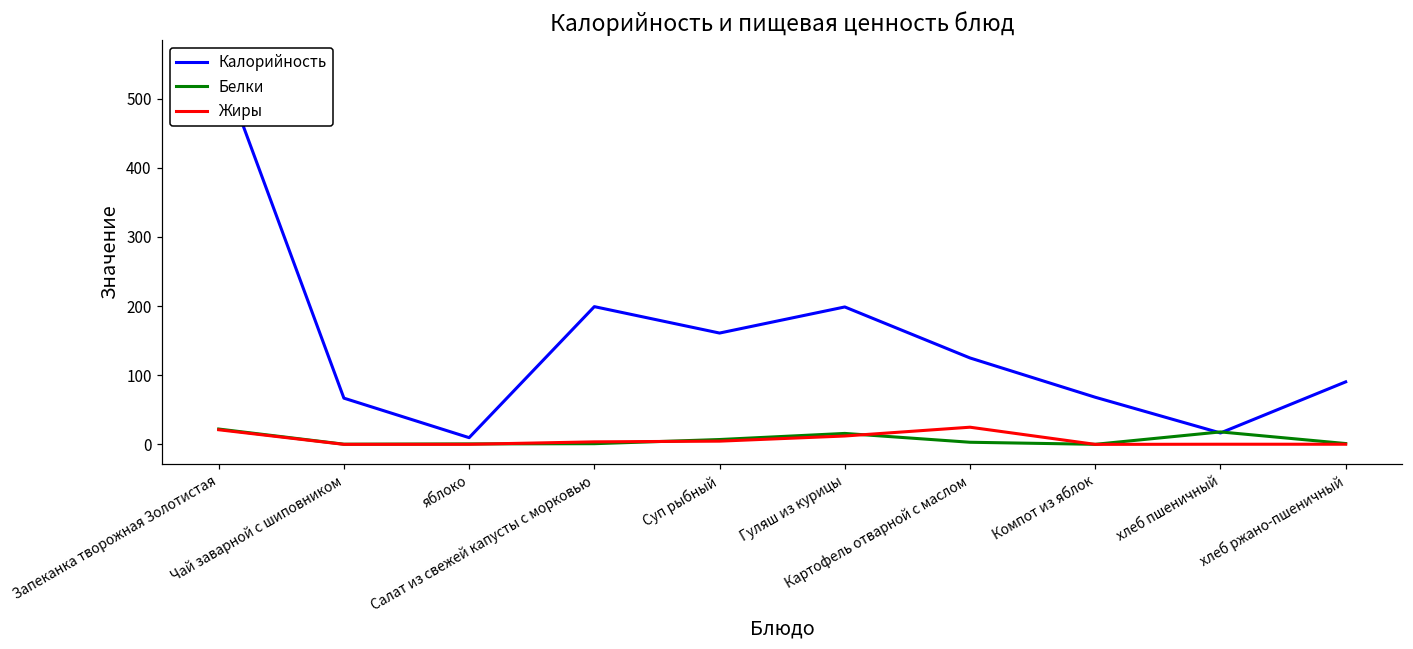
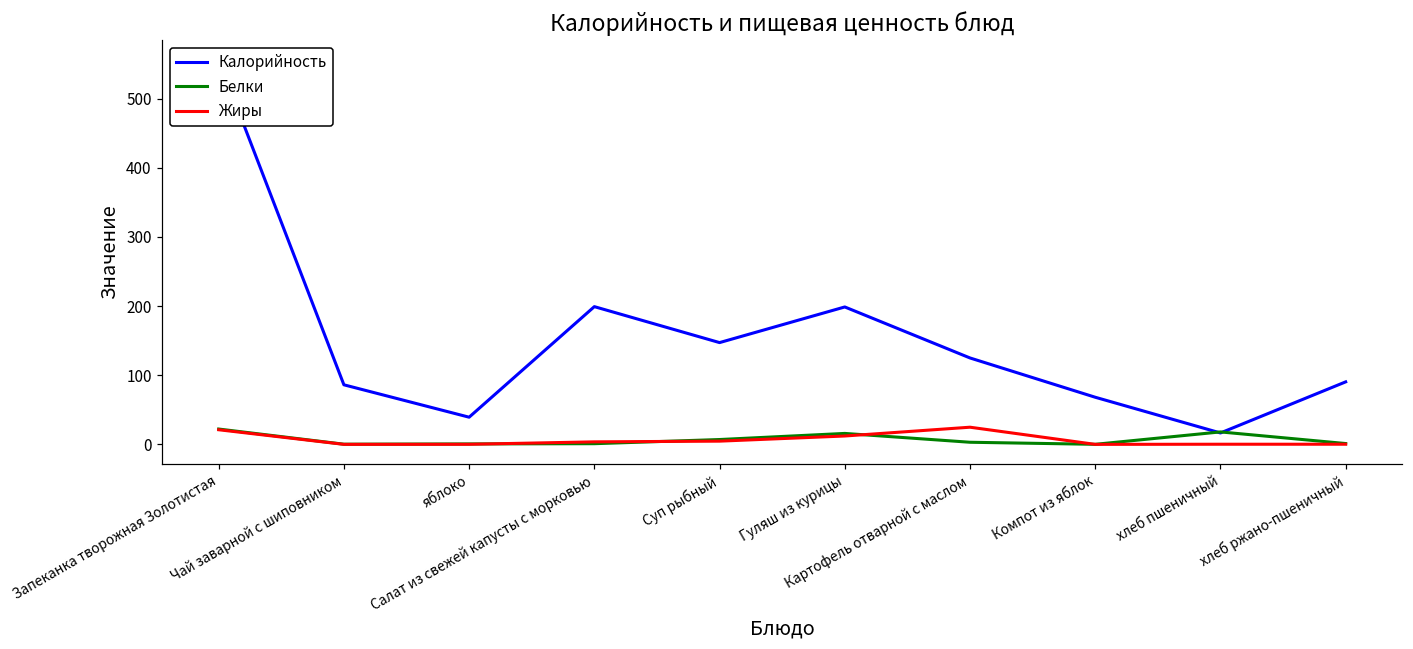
Калорийность, Чай заварной с шиповником: 70 -> 90
Калорийность, яблоко: 10 -> 40
Калорийность, Суп рыбный: 160 -> 150
